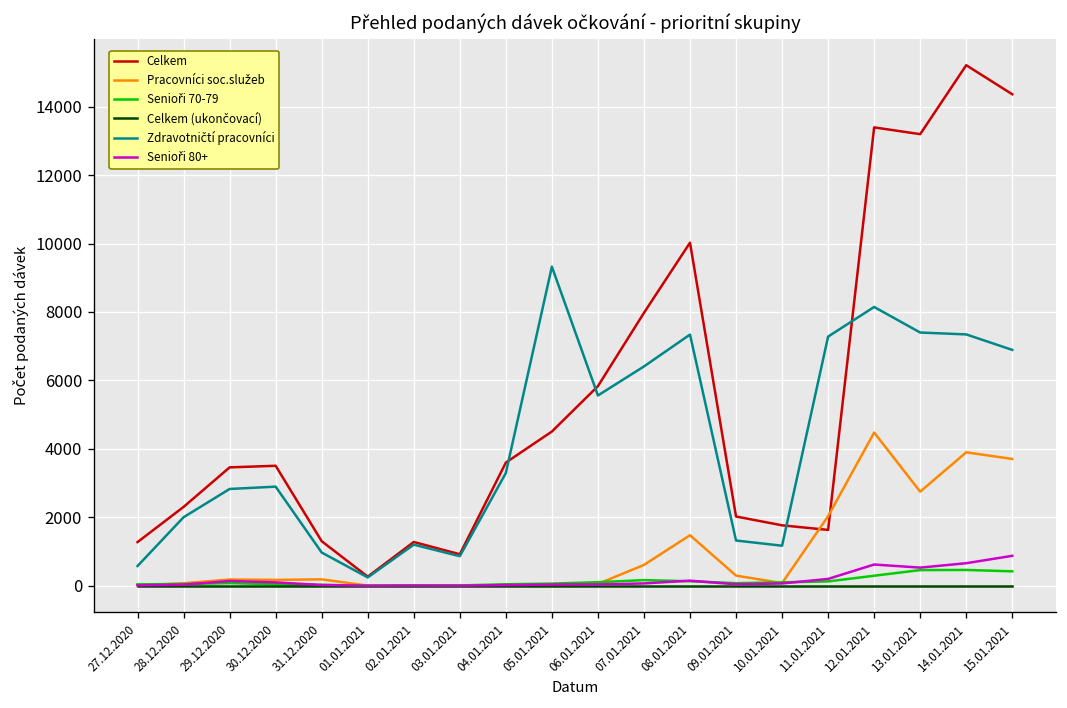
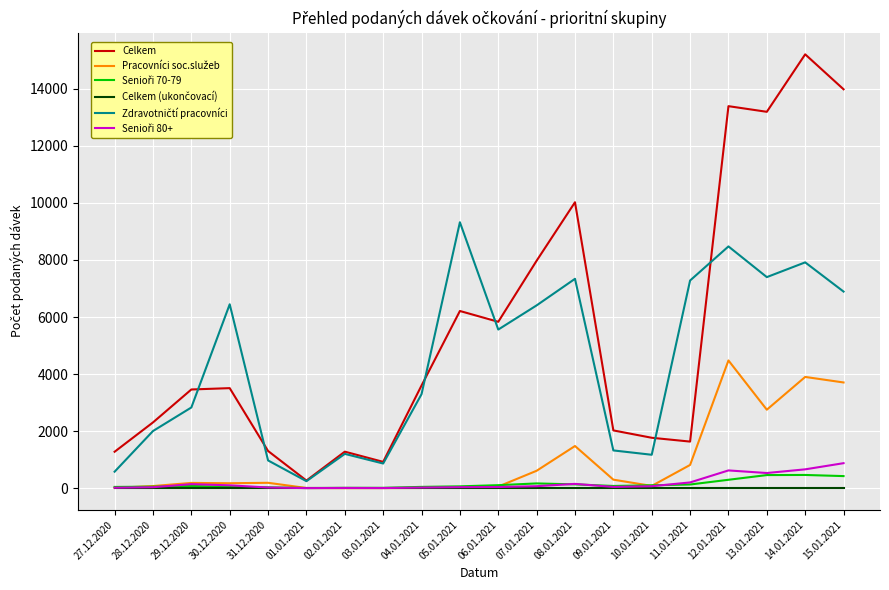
Zdravotničtí pracovníci, 30.12.2020: 2900 -> 6400
Celkem, 05.01.2021: 4500 -> 6200
Pracovníci soc.služeb, 11.01.2021: 2000 -> 800
Zdravotničtí pracovníci, 12.01.2021: 8100 -> 8500
Zdravotničtí pracovníci, 14.01.2021: 7300 -> 7900
Celkem, 15.01.2021: 14400 -> 14000
